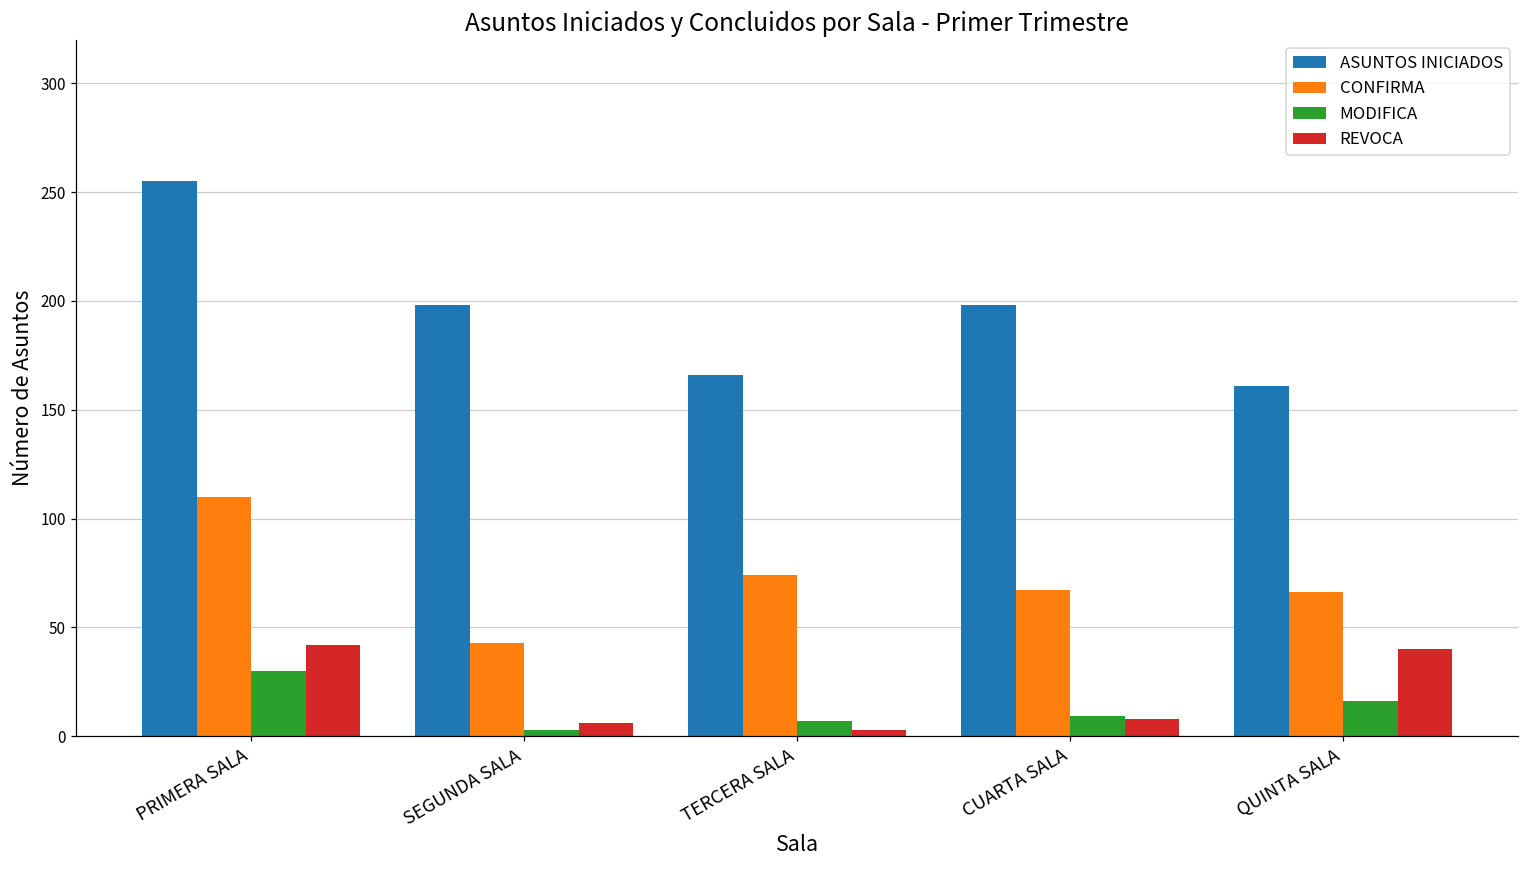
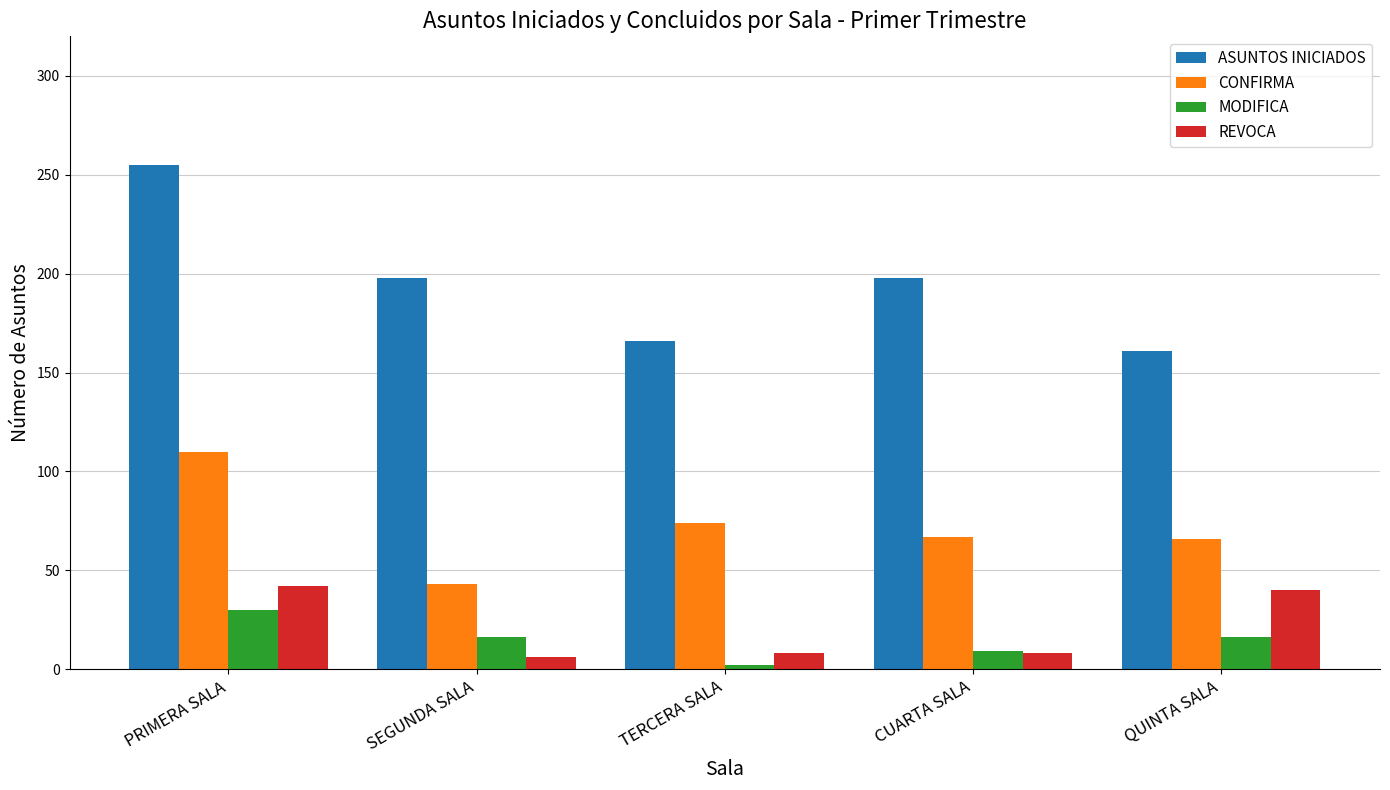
MODIFICA, SEGUNDA SALA: 3 -> 16
MODIFICA, TERCERA SALA: 7 -> 2
REVOCA, TERCERA SALA: 3 -> 8
